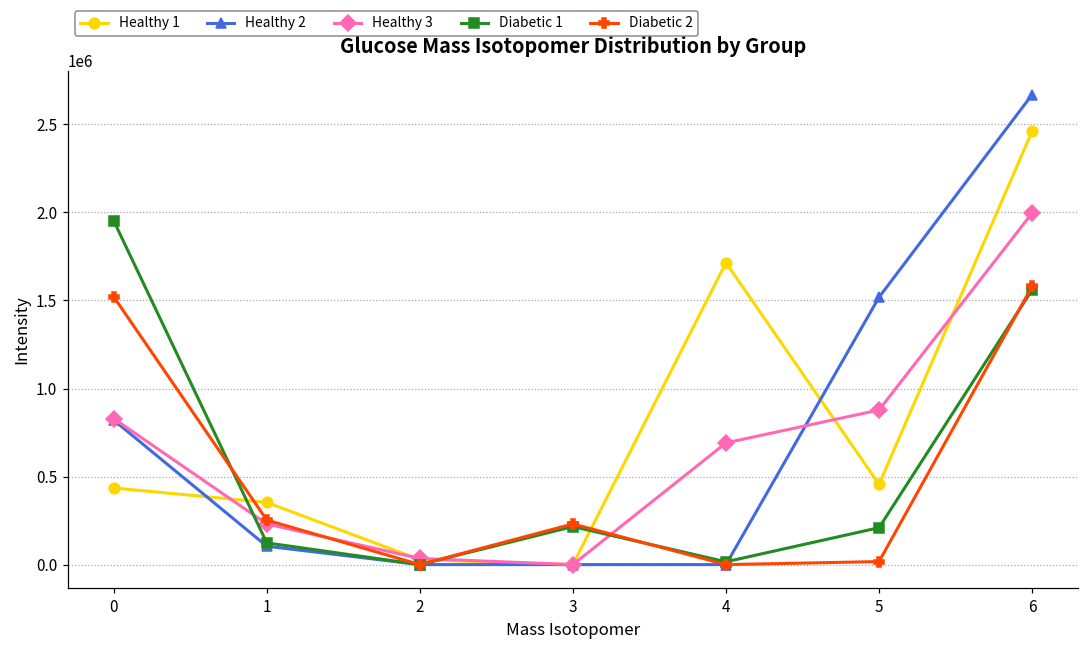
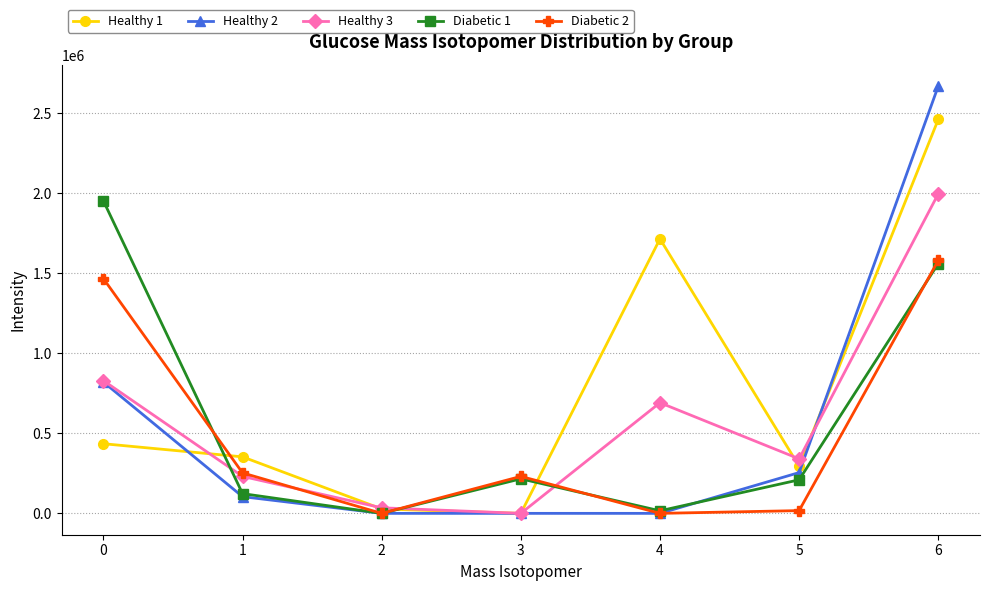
Diabetic 2, 0: 1520000 -> 1470000
Healthy 1, 5: 460000 -> 290000
Healthy 2, 5: 1520000 -> 250000
Healthy 3, 5: 880000 -> 340000
